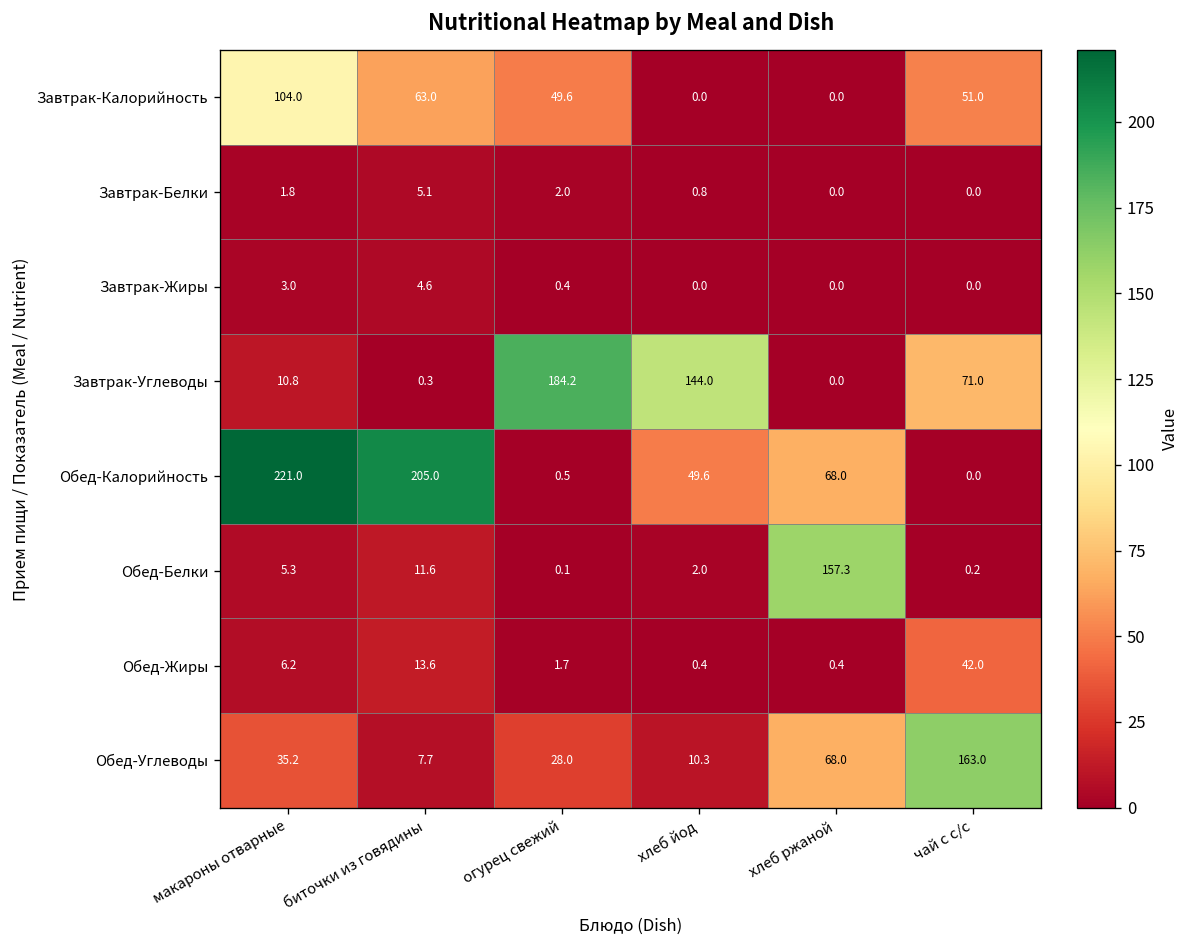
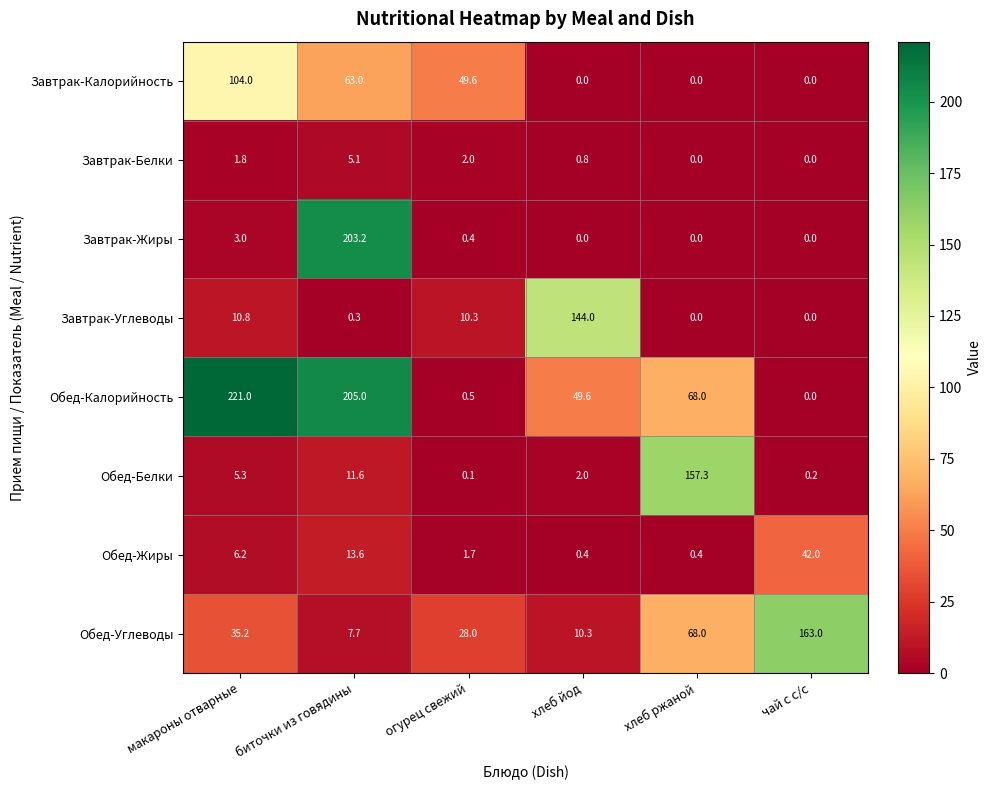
Завтрак-Калорийность, чай с с/с: 51.0 -> 0.0
Завтрак-Жиры, биточки из говядины: 4.6 -> 203.2
Завтрак-Углеводы, огурец свежий: 184.2 -> 10.3
Завтрак-Углеводы, чай с с/с: 71.0 -> 0.0
